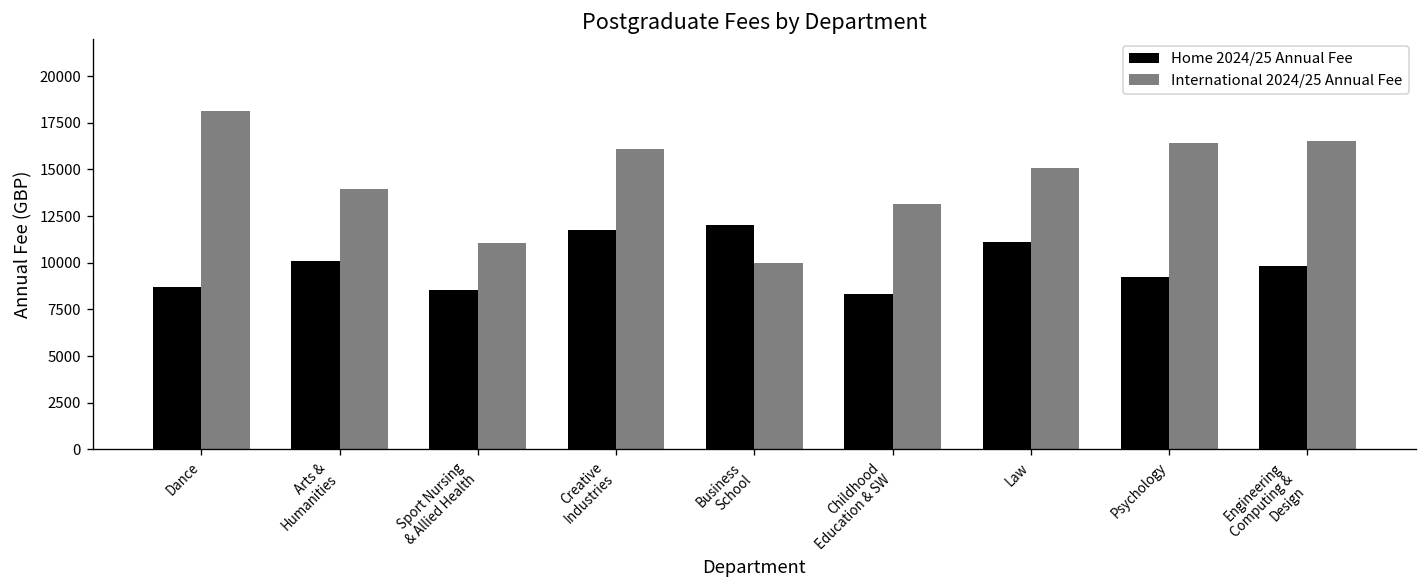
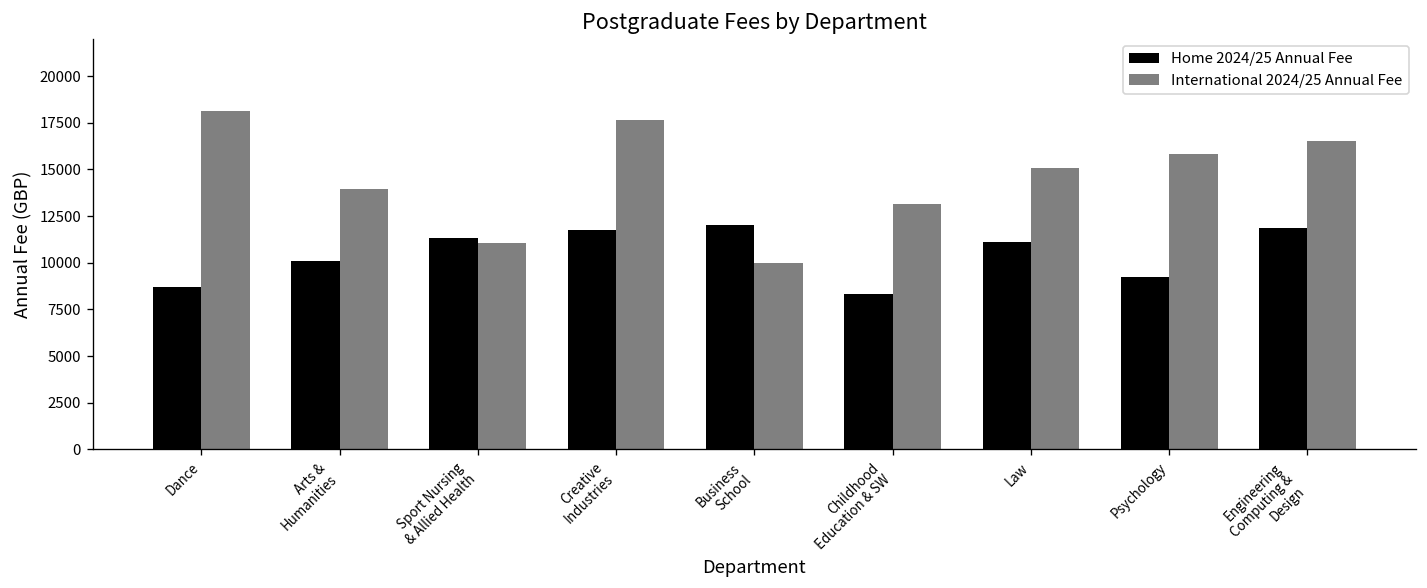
Home 2024/25 Annual Fee, Sport Nursing & Allied Health: 8500 -> 11300
International 2024/25 Annual Fee, Creative Industries: 16100 -> 17600
International 2024/25 Annual Fee, Psychology: 16400 -> 15800
Home 2024/25 Annual Fee, Engineering Computing & Design: 9800 -> 11900
